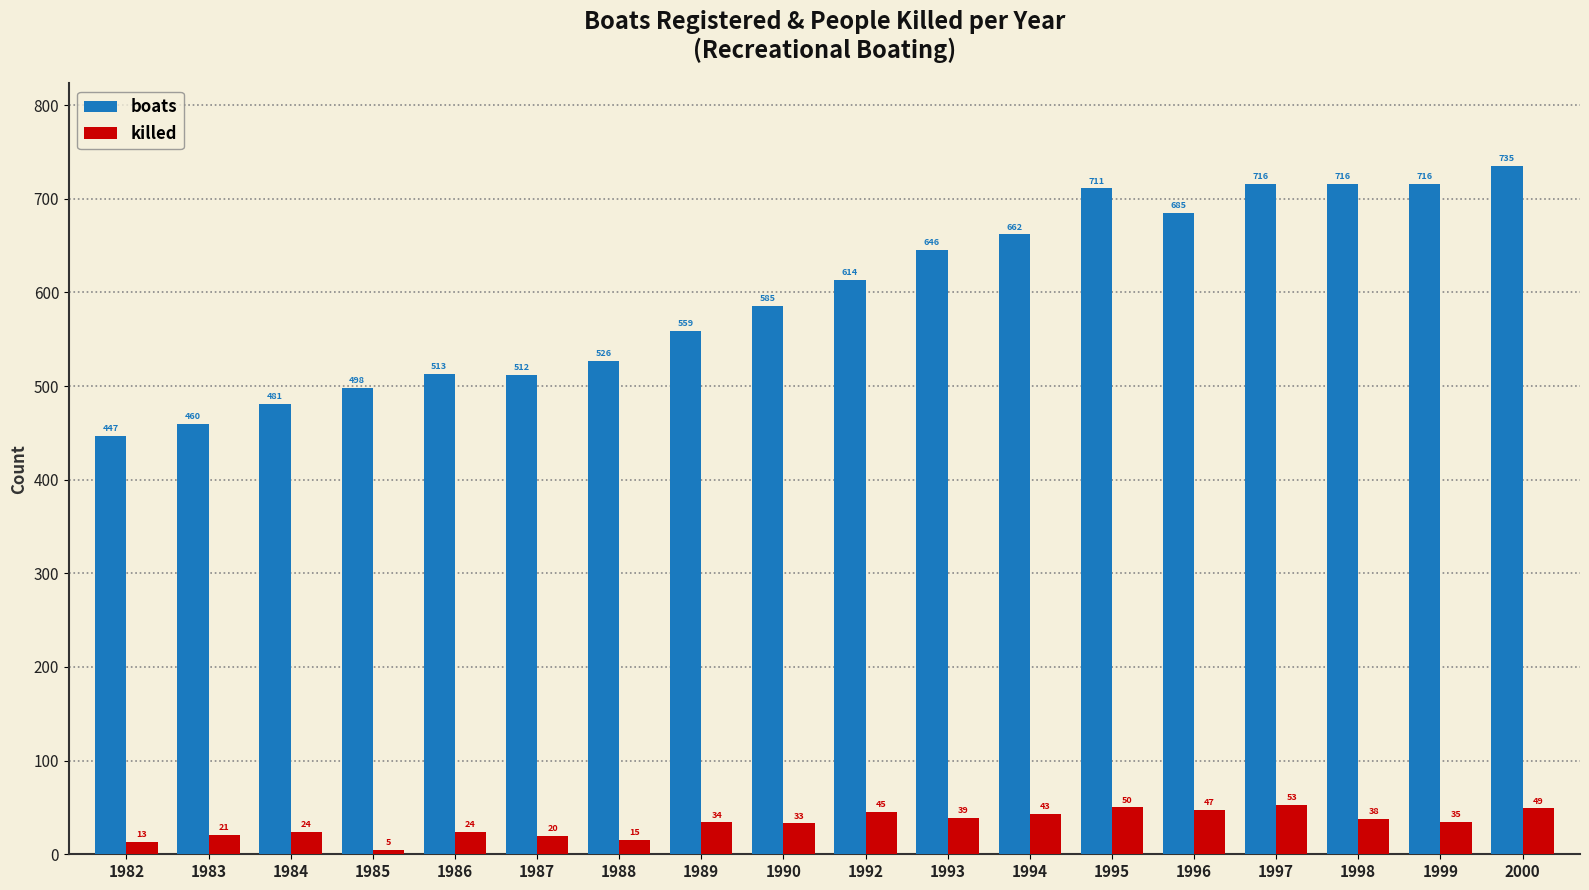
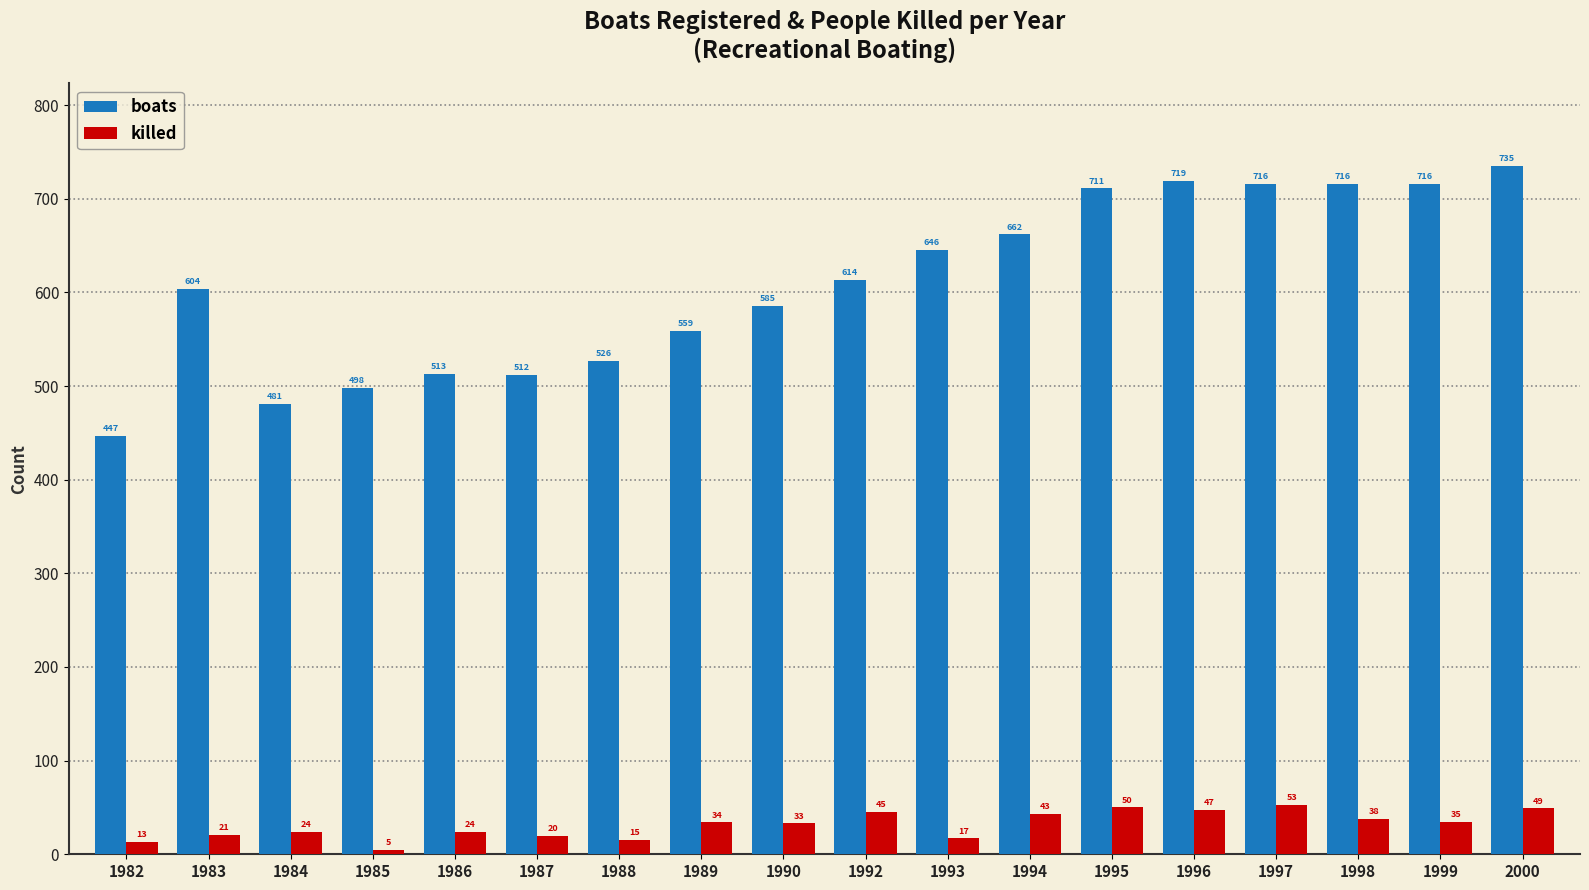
boats, 1983: 460 -> 604
killed, 1993: 39 -> 17
boats, 1996: 685 -> 719
